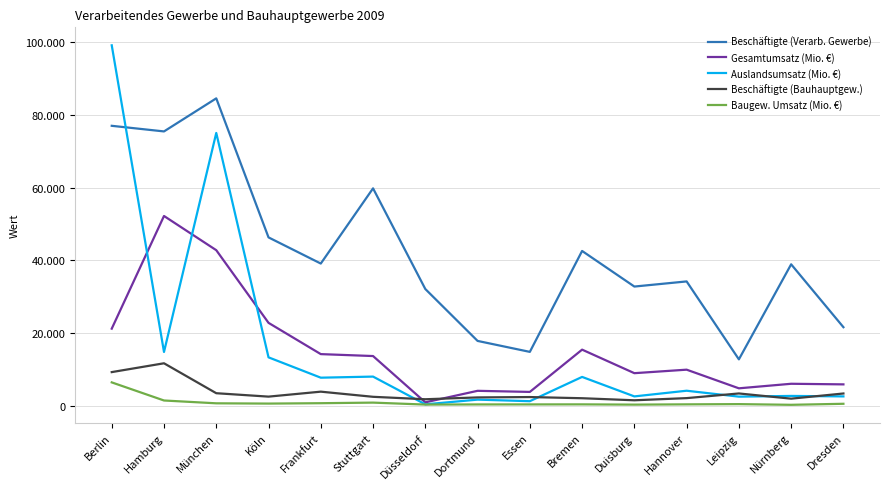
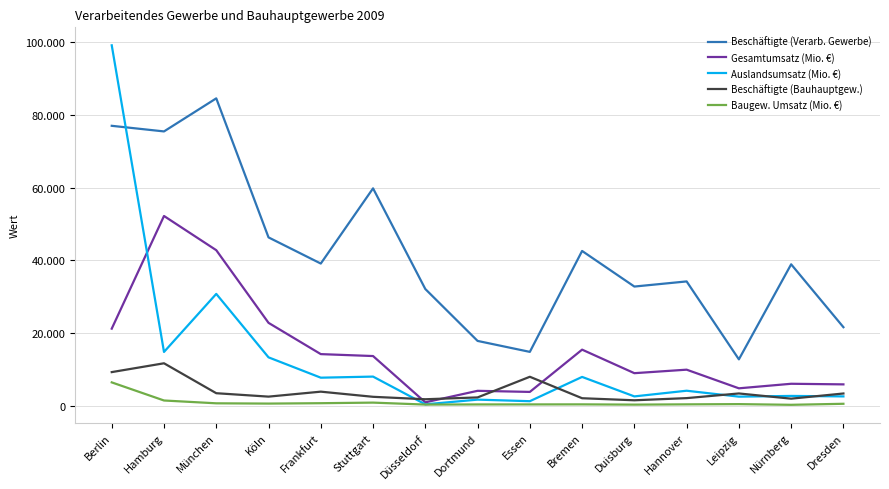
Auslandsumsatz (Mio. €), München: 75 -> 31
Beschäftigte (Bauhauptgew.), Essen: 2 -> 8
